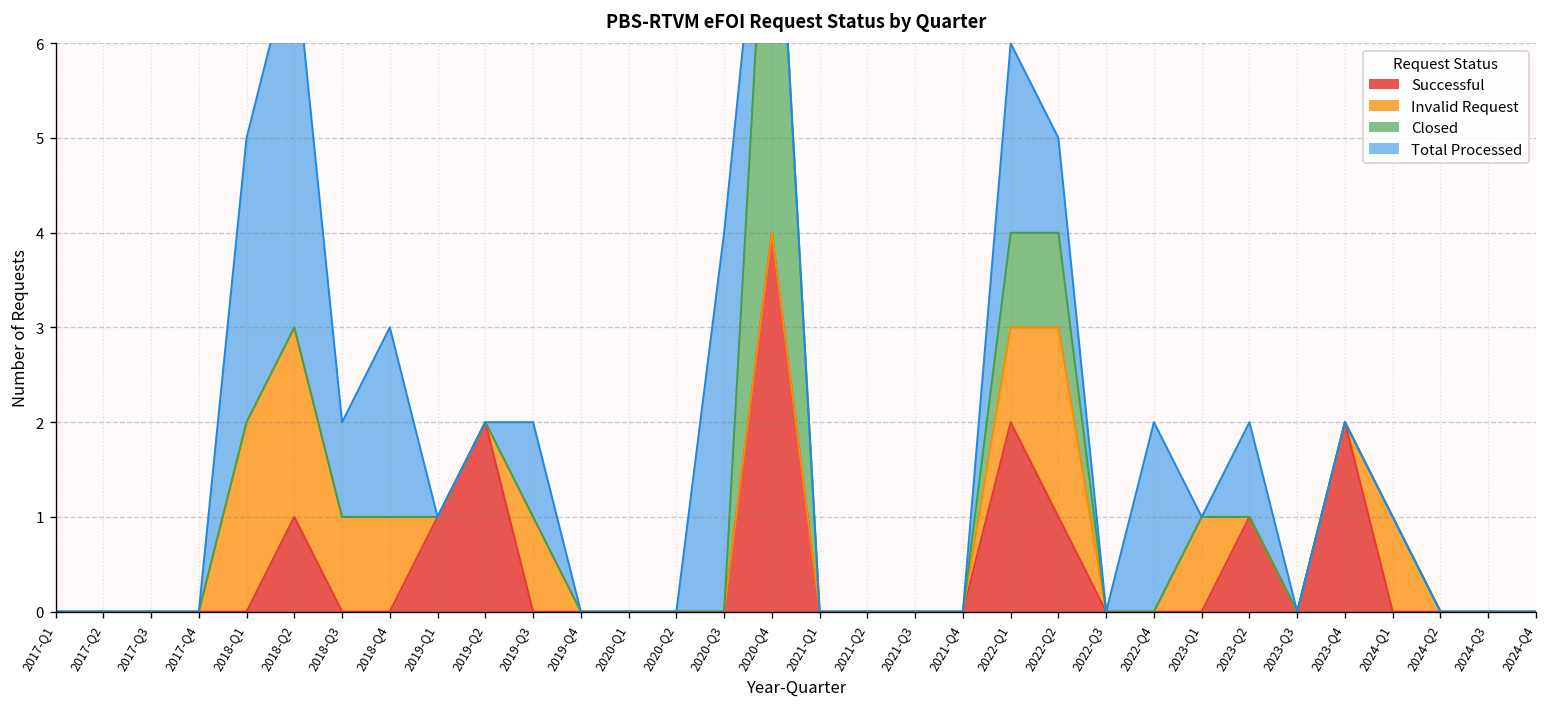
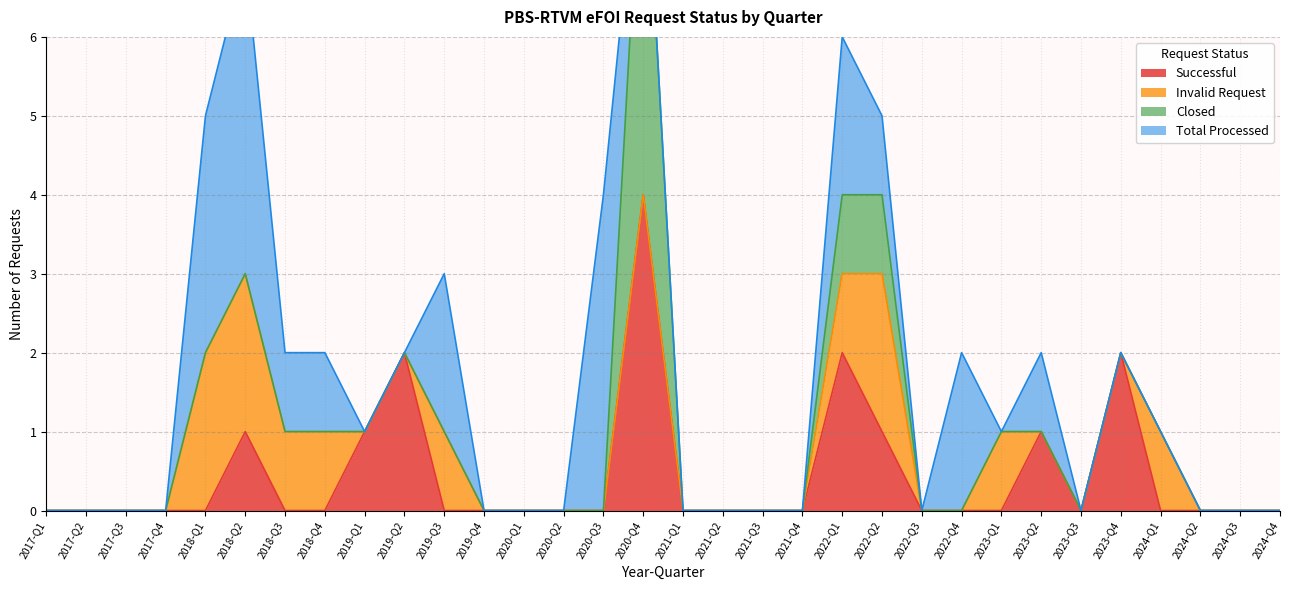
Total Processed, 2018-Q4: 2 -> 1
Total Processed, 2019-Q3: 1 -> 2
